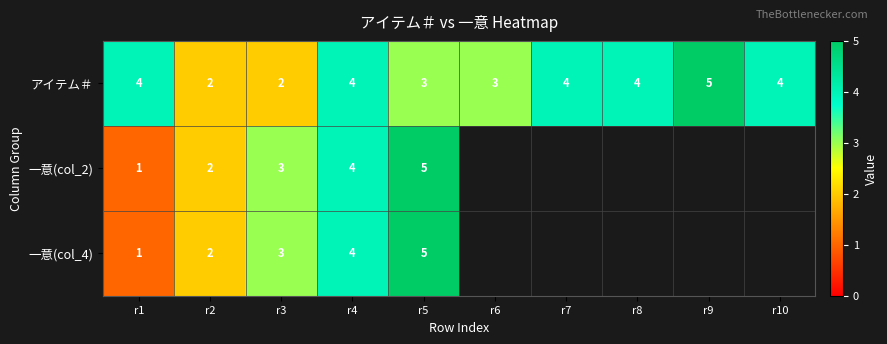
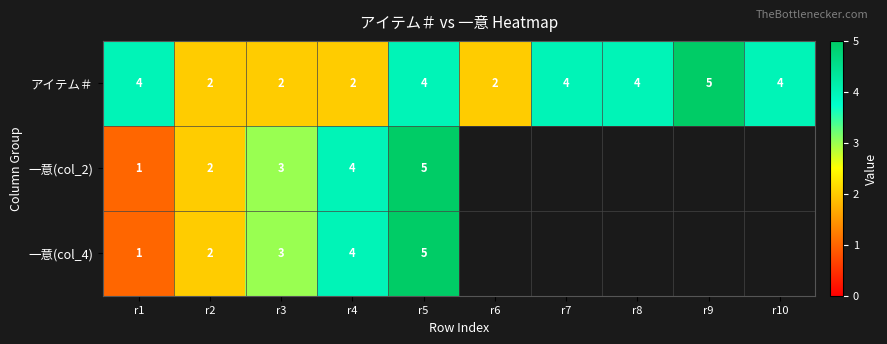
アイテム＃, r4: 4 -> 2
アイテム＃, r5: 3 -> 4
アイテム＃, r6: 3 -> 2
